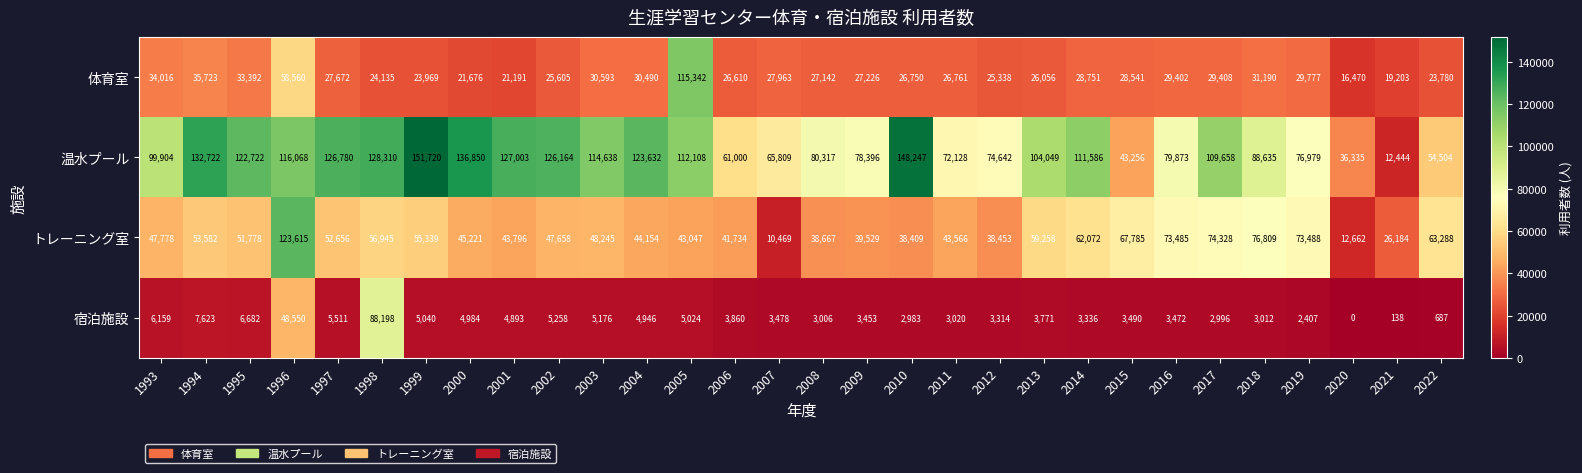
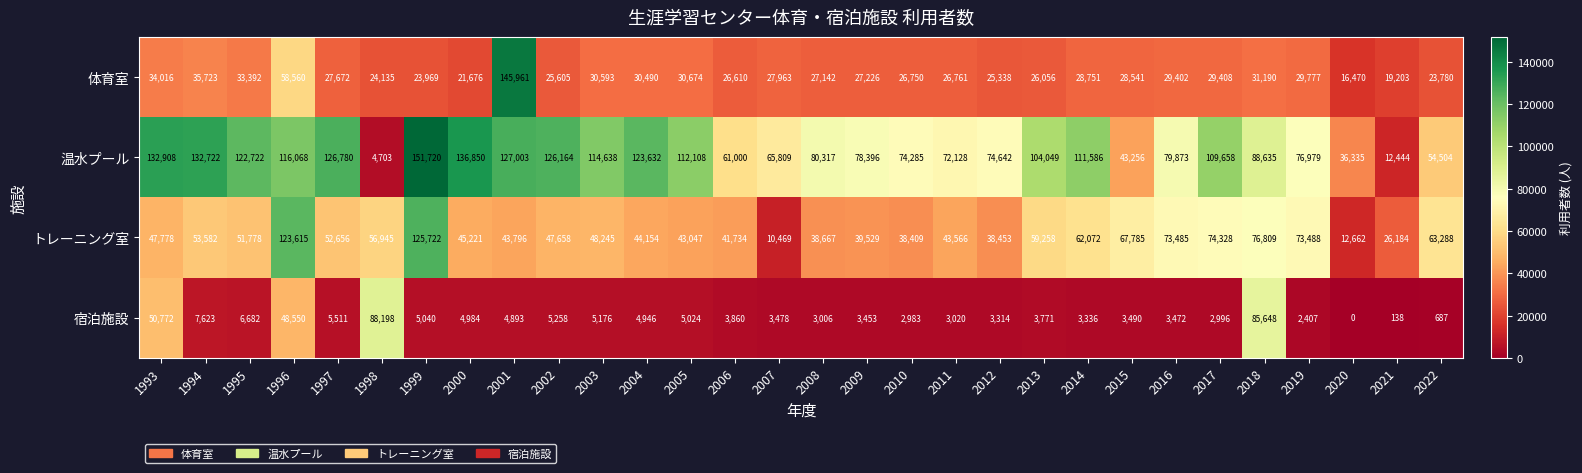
体育室, 2001: 21,191 -> 145,961
体育室, 2005: 115,342 -> 30,674
温水プール, 1993: 99,904 -> 132,908
温水プール, 1998: 128,310 -> 4,703
温水プール, 2010: 148,247 -> 74,285
トレーニング室, 1999: 55,339 -> 125,722
宿泊施設, 1993: 6,159 -> 50,772
宿泊施設, 2018: 3,012 -> 85,648
